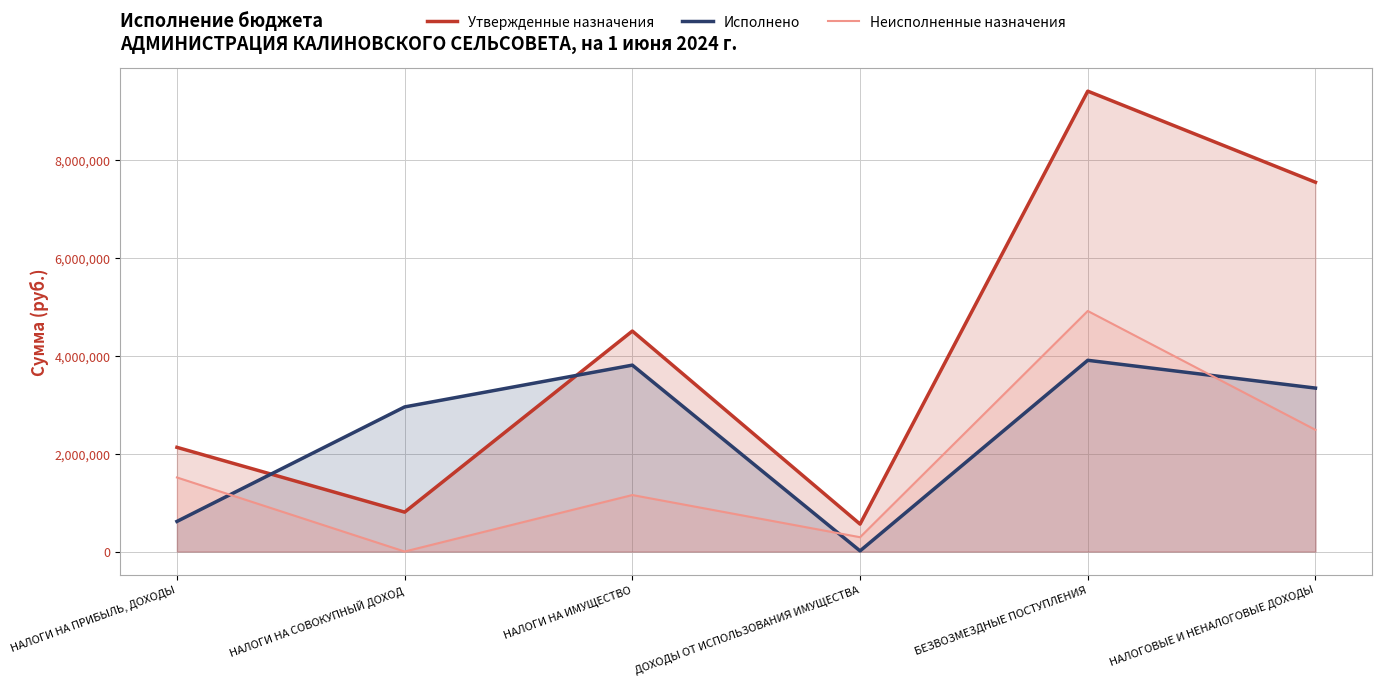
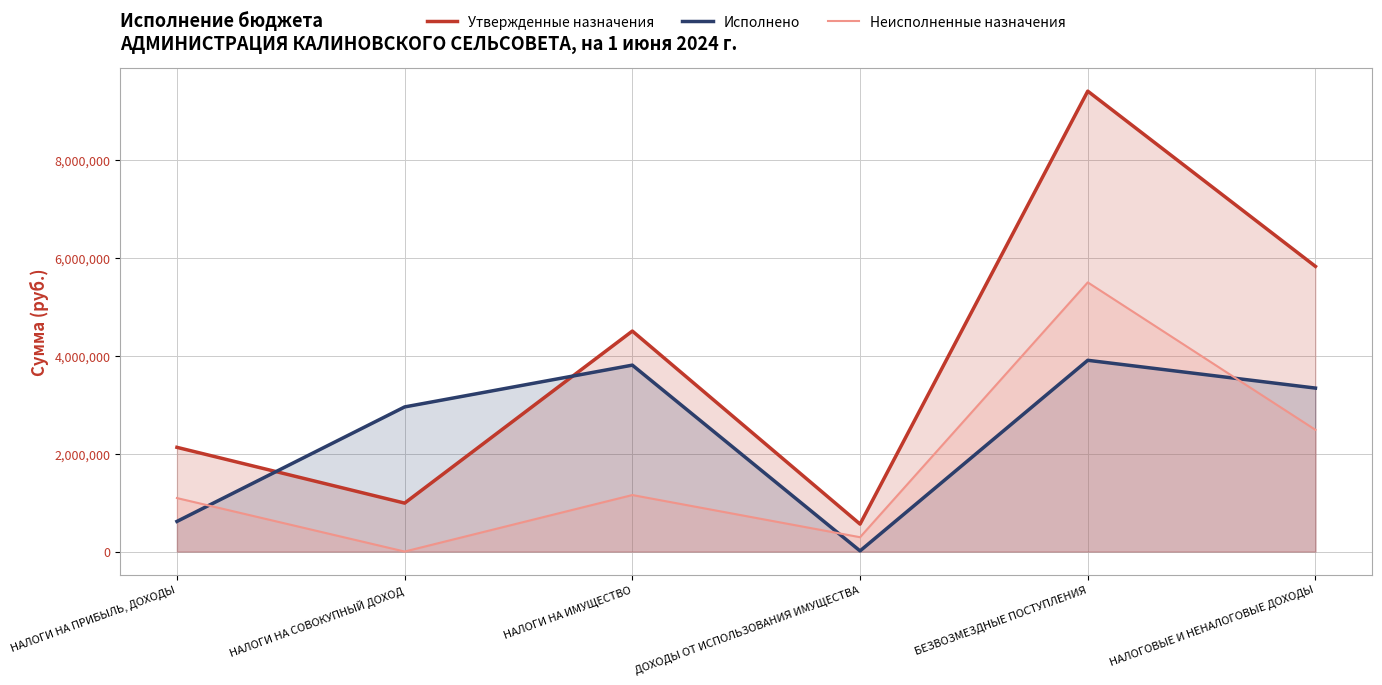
Неисполненные назначения, НАЛОГИ НА ПРИБЫЛЬ, ДОХОДЫ: 1,500,000 -> 1,100,000
Утвержденные назначения, НАЛОГИ НА СОВОКУПНЫЙ ДОХОД: 800,000 -> 1,000,000
Неисполненные назначения, БЕЗВОЗМЕЗДНЫЕ ПОСТУПЛЕНИЯ: 4,900,000 -> 5,500,000
Утвержденные назначения, НАЛОГОВЫЕ И НЕНАЛОГОВЫЕ ДОХОДЫ: 7,500,000 -> 5,800,000
